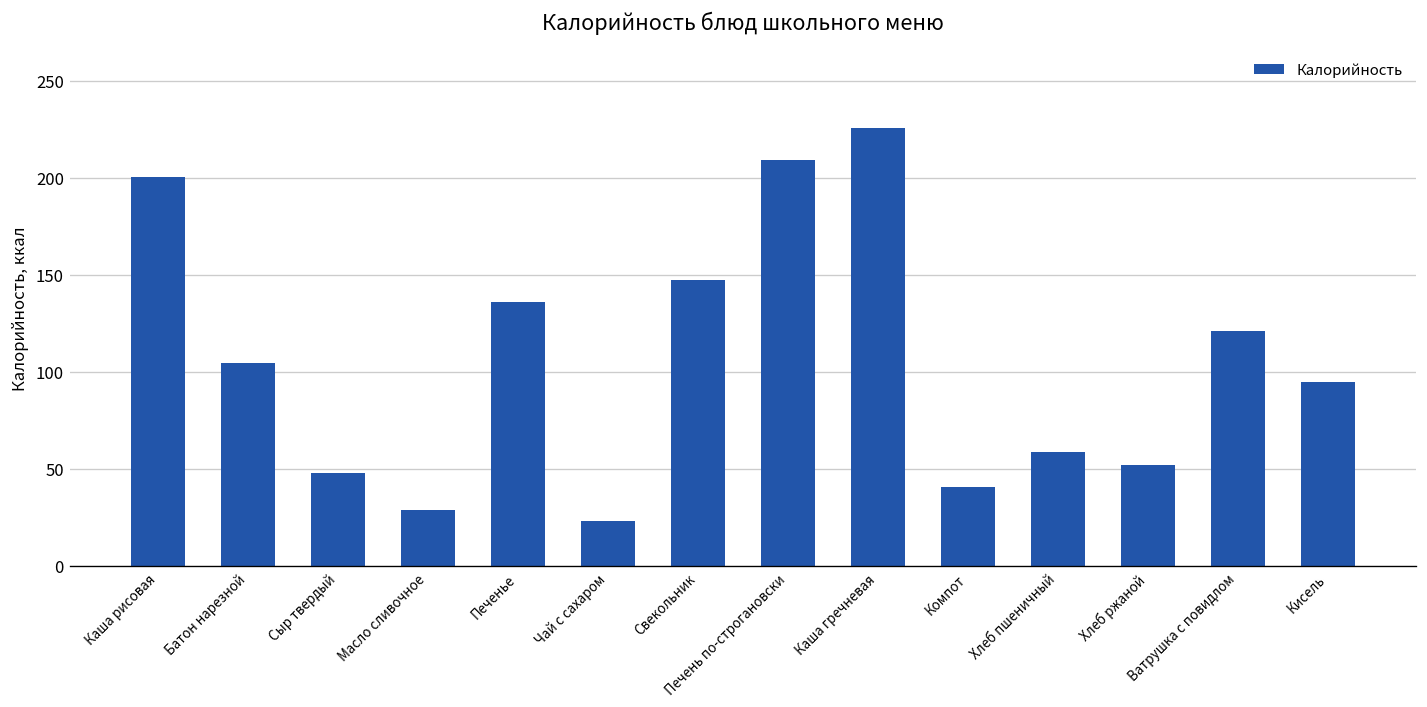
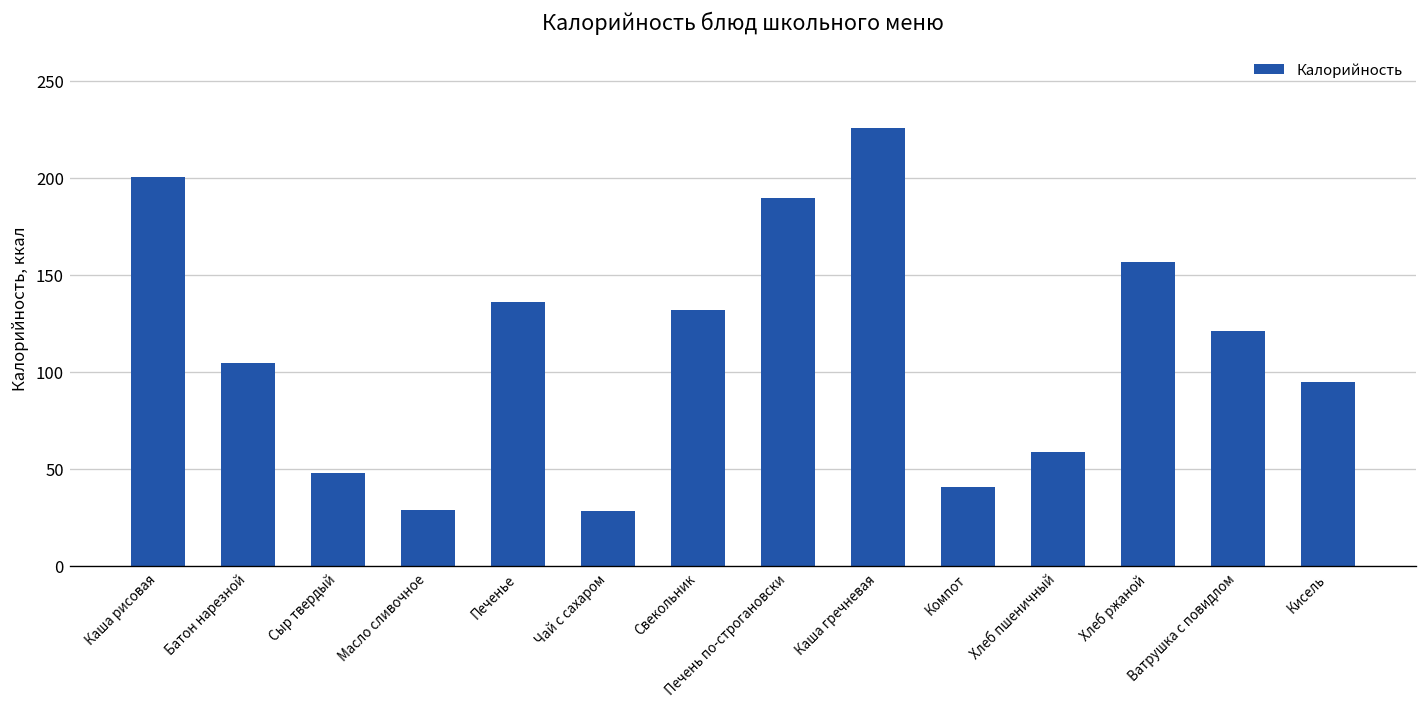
Чай с сахаром: 23 -> 28
Свекольник: 147 -> 132
Печень по-строгановски: 209 -> 190
Хлеб ржаной: 52 -> 157
